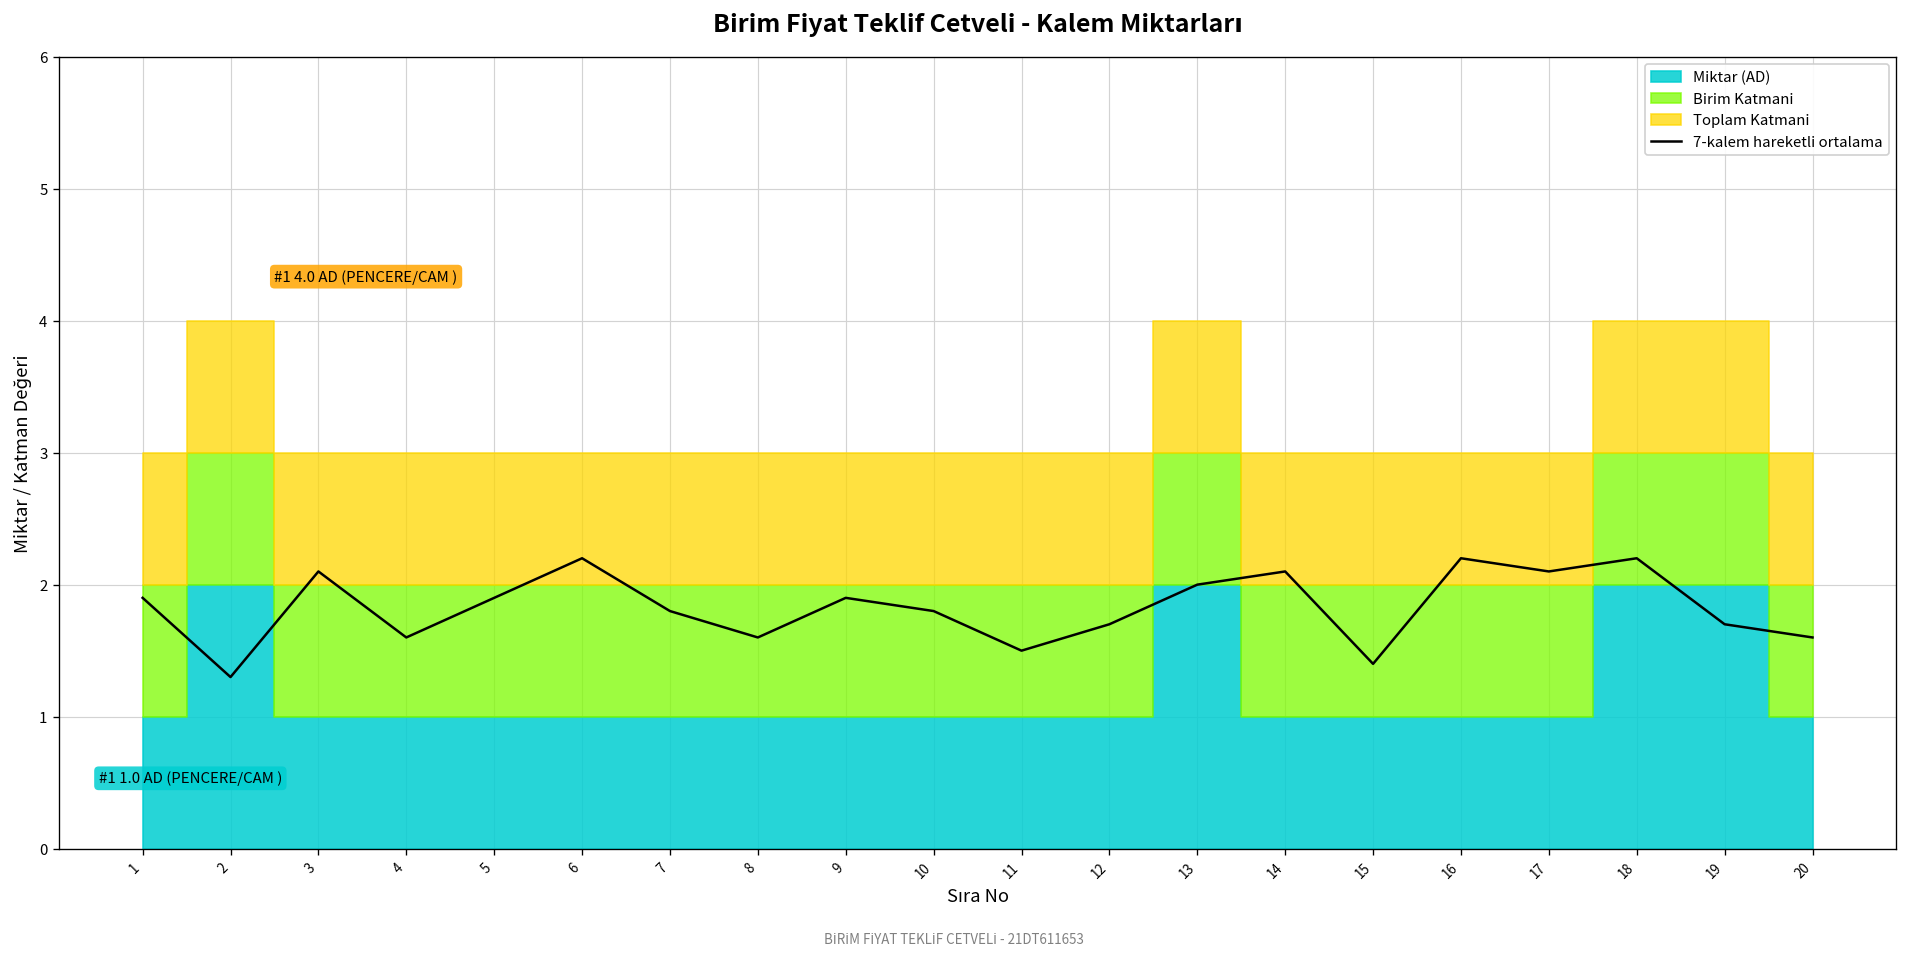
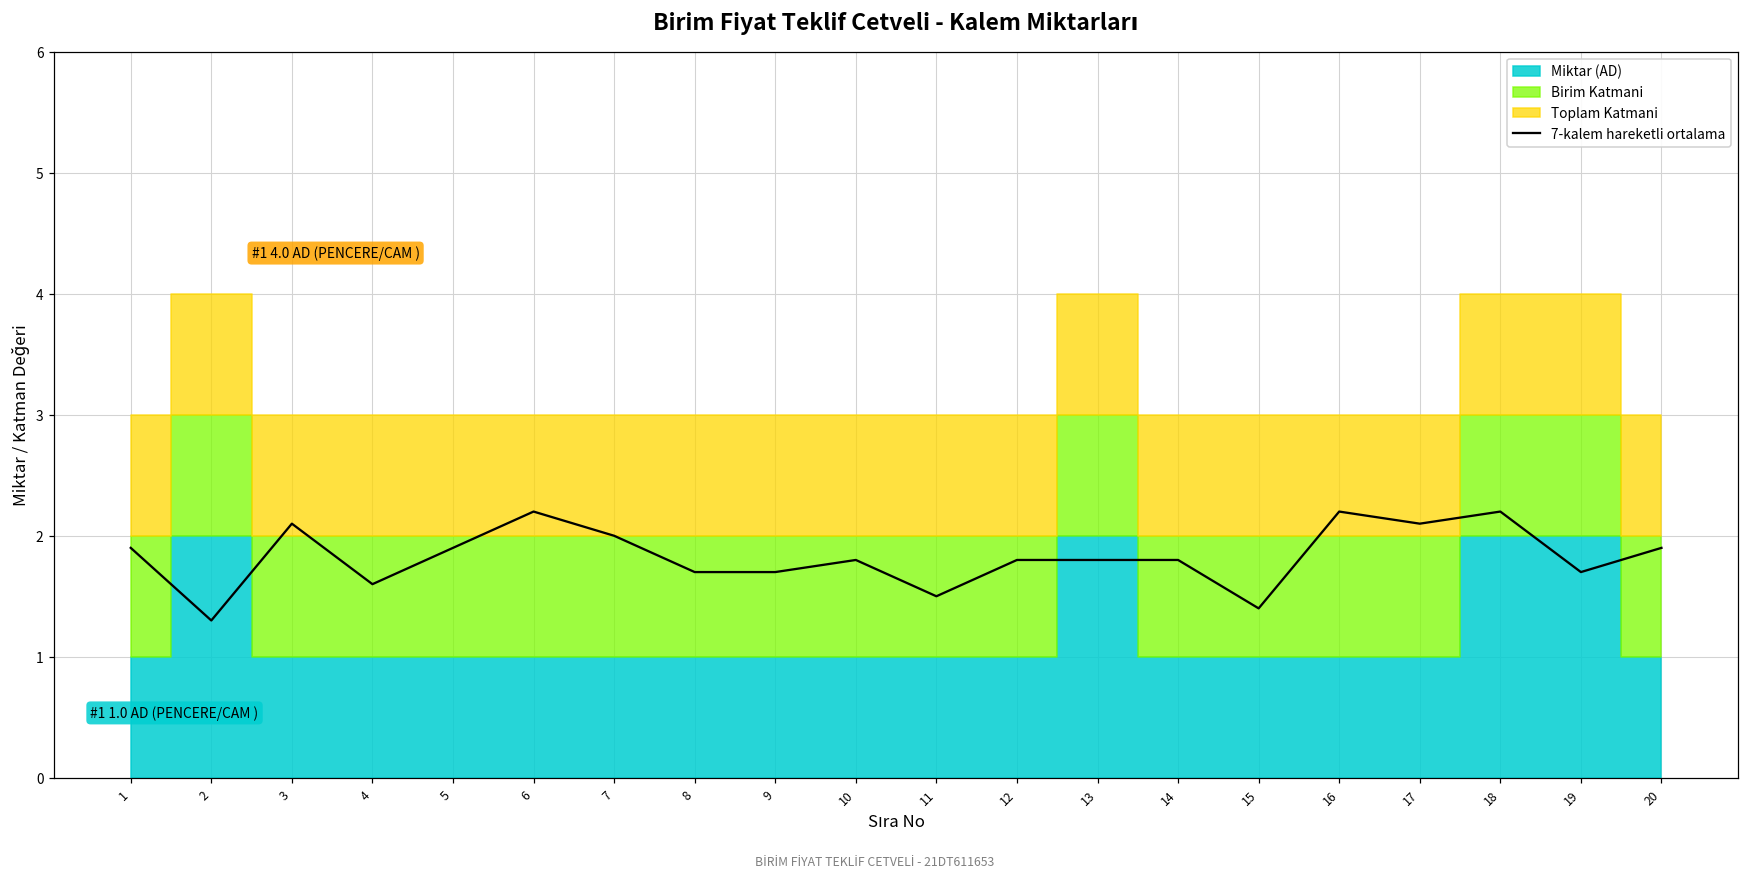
7-kalem hareketli ortalama, 7: 1.8 -> 2.0
7-kalem hareketli ortalama, 8: 1.6 -> 1.7
7-kalem hareketli ortalama, 9: 1.9 -> 1.7
7-kalem hareketli ortalama, 12: 1.7 -> 1.8
7-kalem hareketli ortalama, 13: 2.0 -> 1.8
7-kalem hareketli ortalama, 14: 2.1 -> 1.8
7-kalem hareketli ortalama, 20: 1.6 -> 1.9
